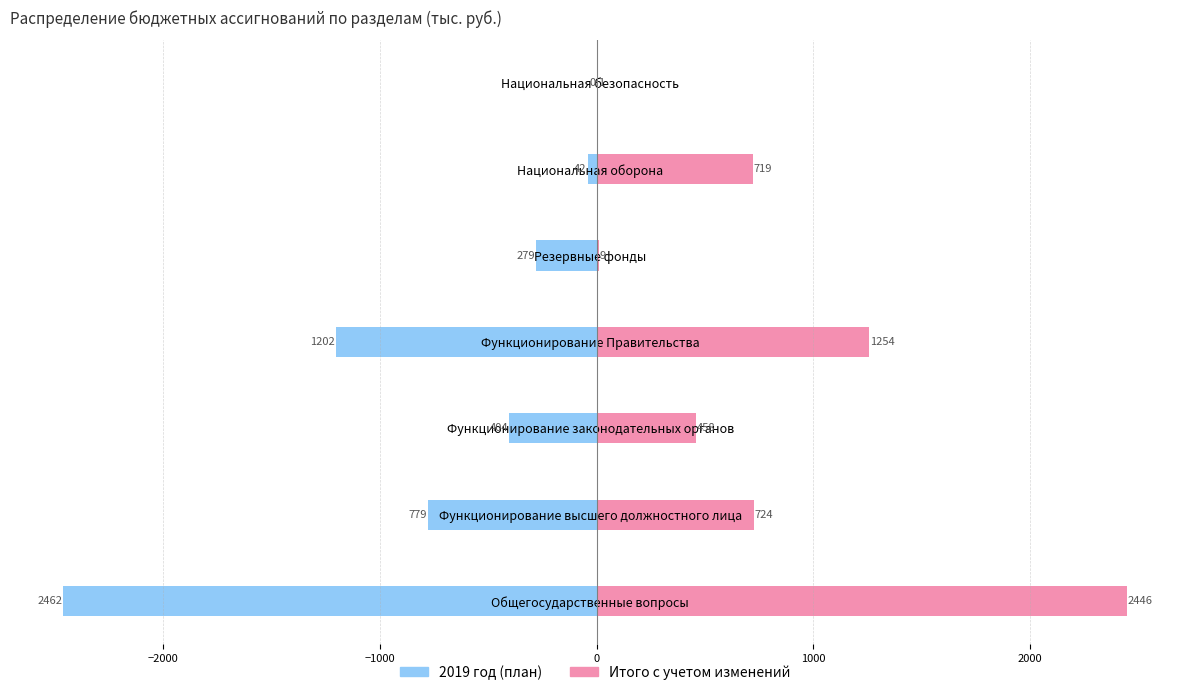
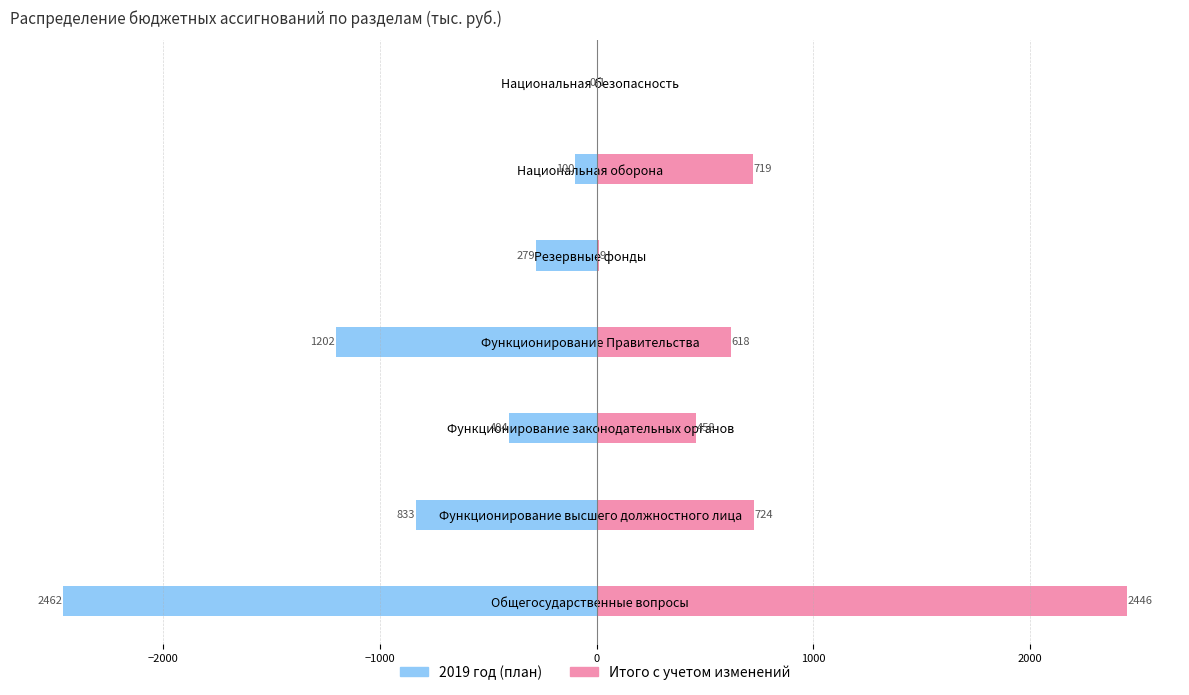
2019 год (план), Национальная оборона: 42 -> 100
Итого с учетом изменений, Функционирование Правительства: 1254 -> 618
2019 год (план), Функционирование высшего должностного лица: 779 -> 833
